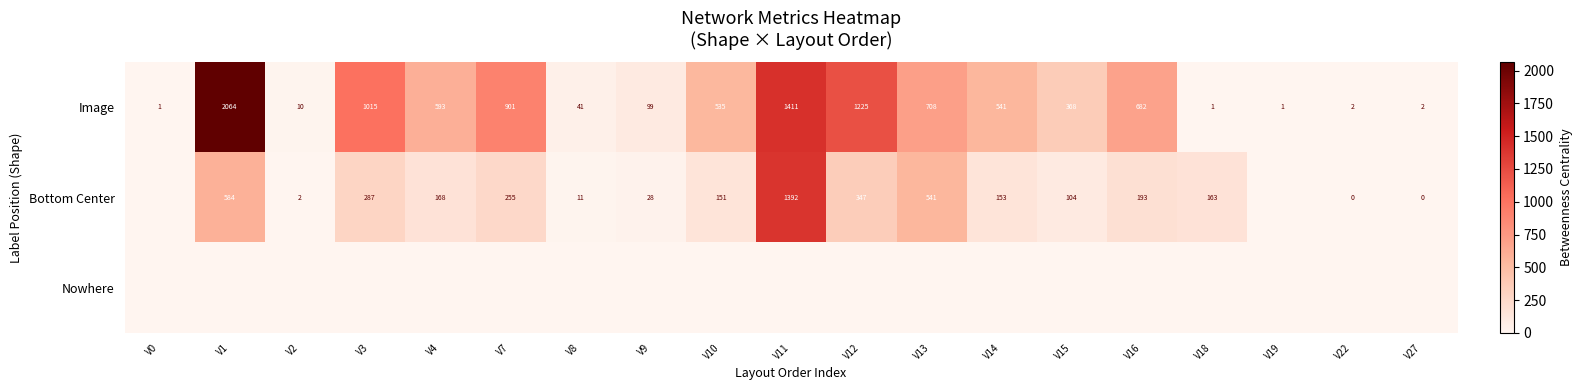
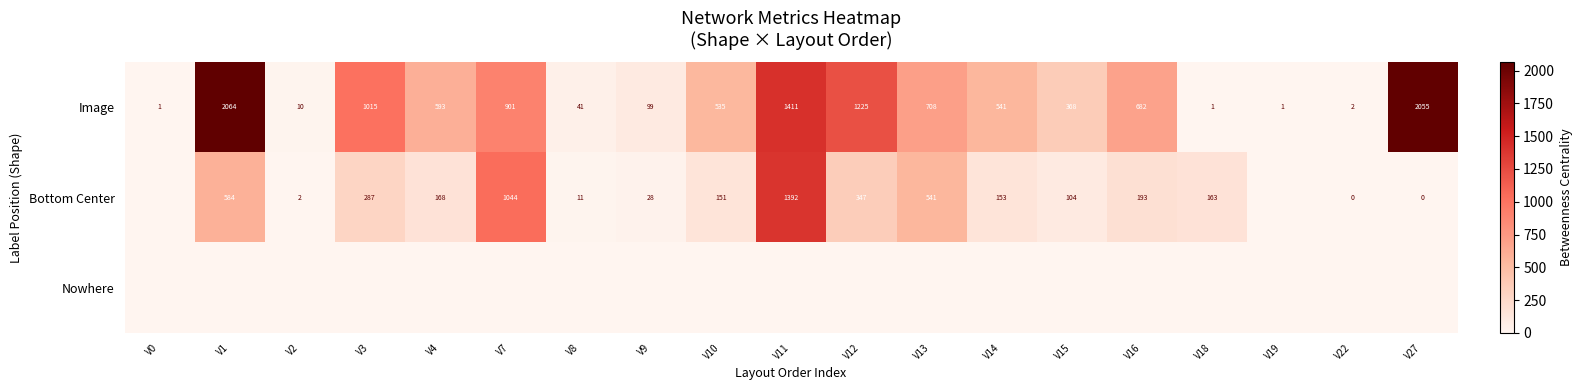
Image, V27: 2 -> 2055
Bottom Center, V7: 255 -> 1044
